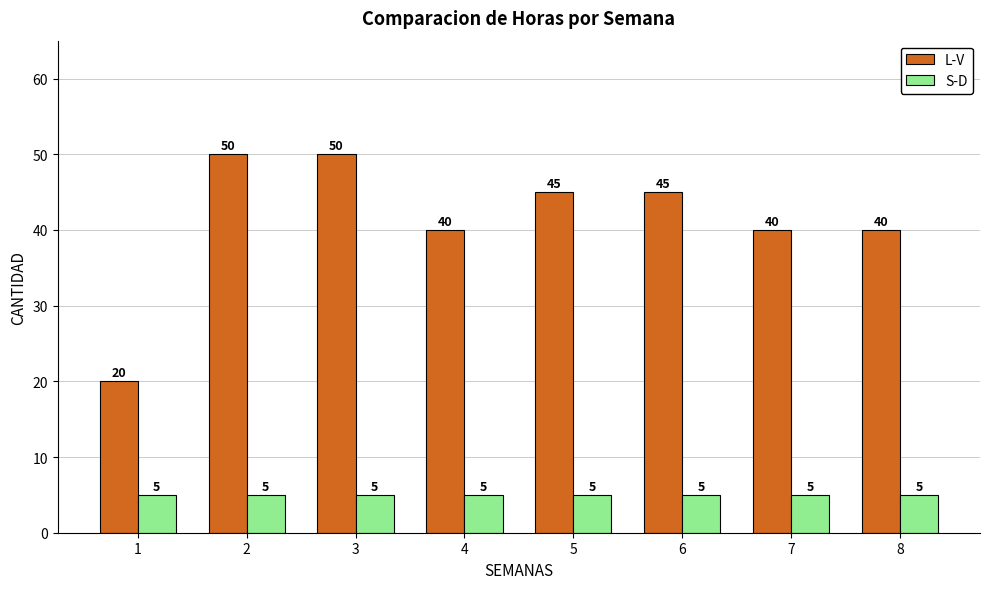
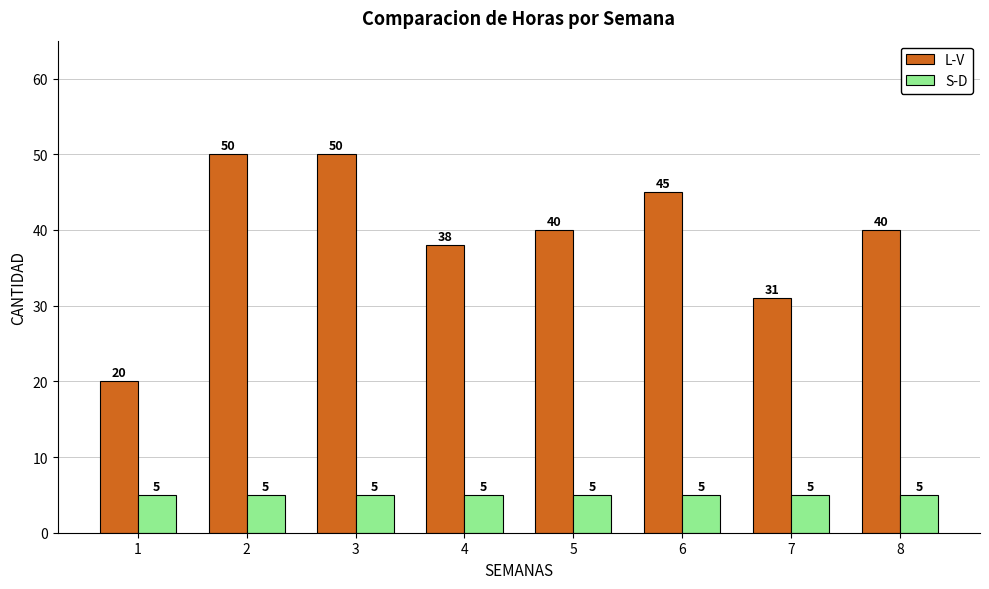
L-V, 4: 40 -> 38
L-V, 5: 45 -> 40
L-V, 7: 40 -> 31
